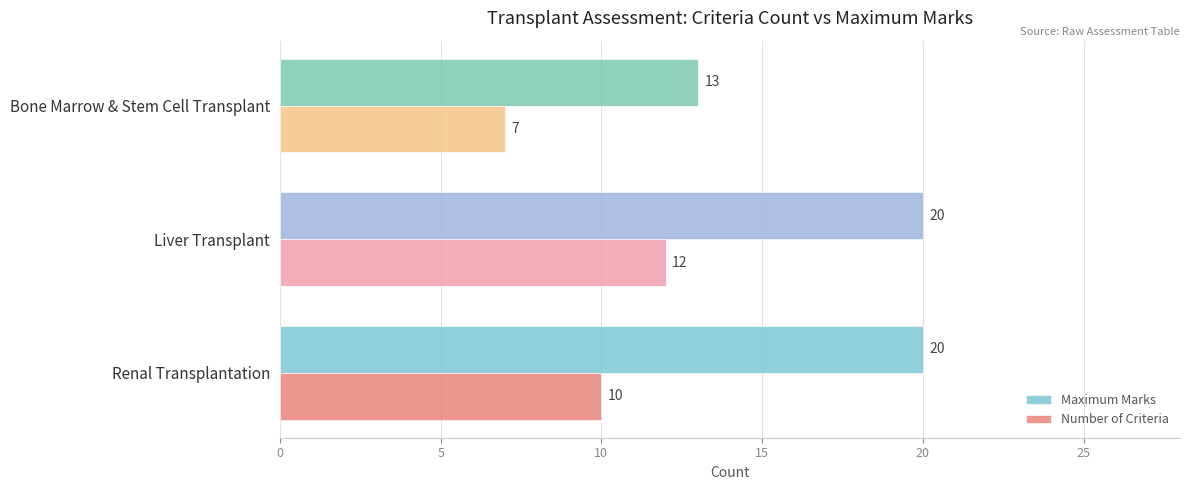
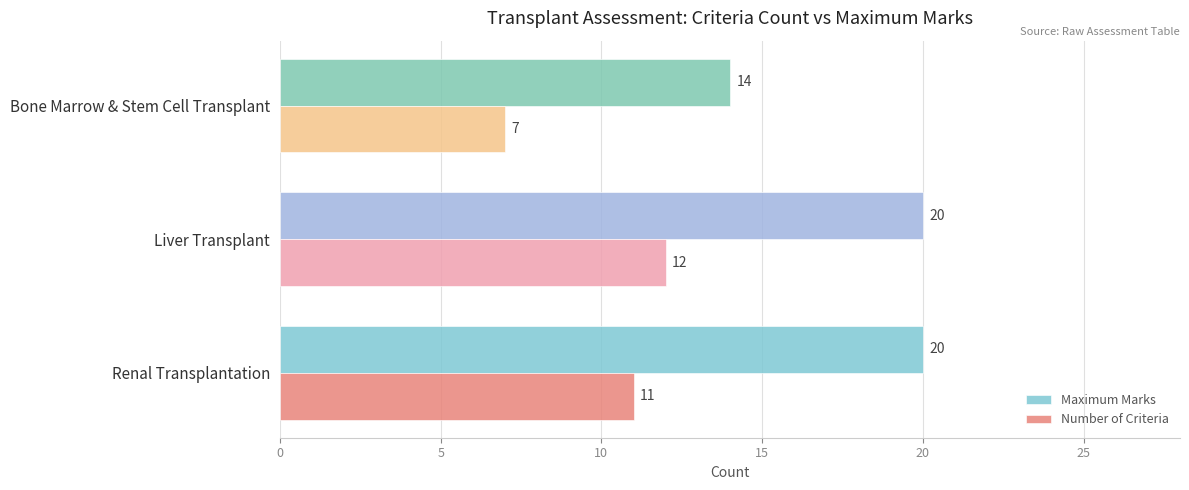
Maximum Marks, Bone Marrow & Stem Cell Transplant: 13 -> 14
Number of Criteria, Renal Transplantation: 10 -> 11
